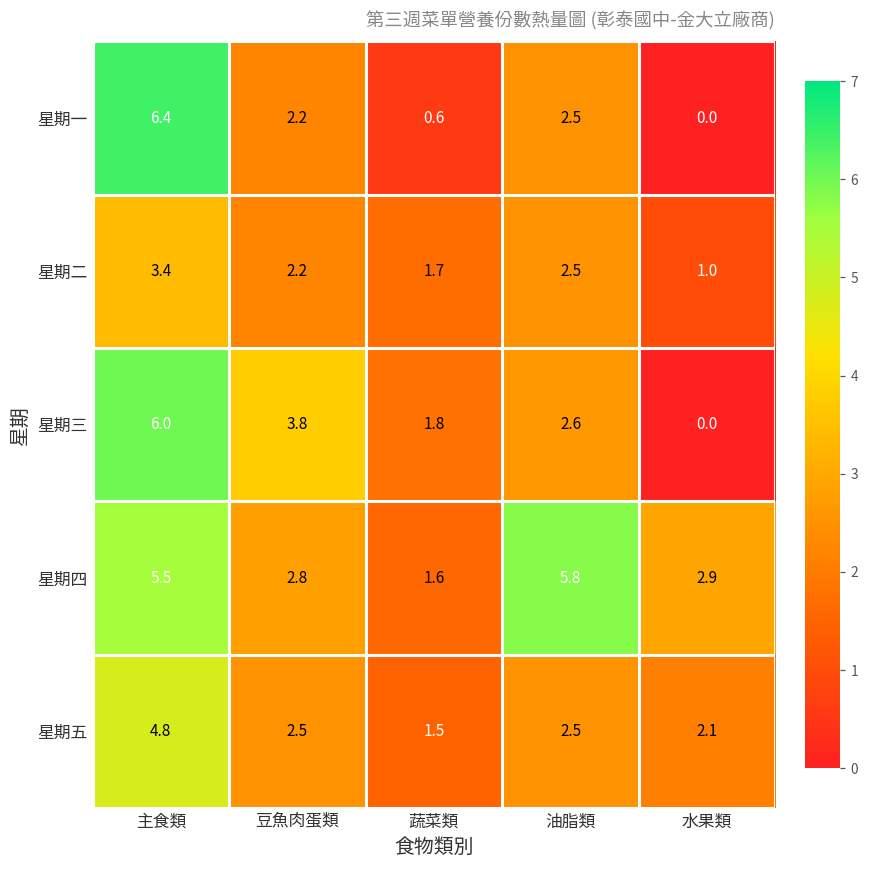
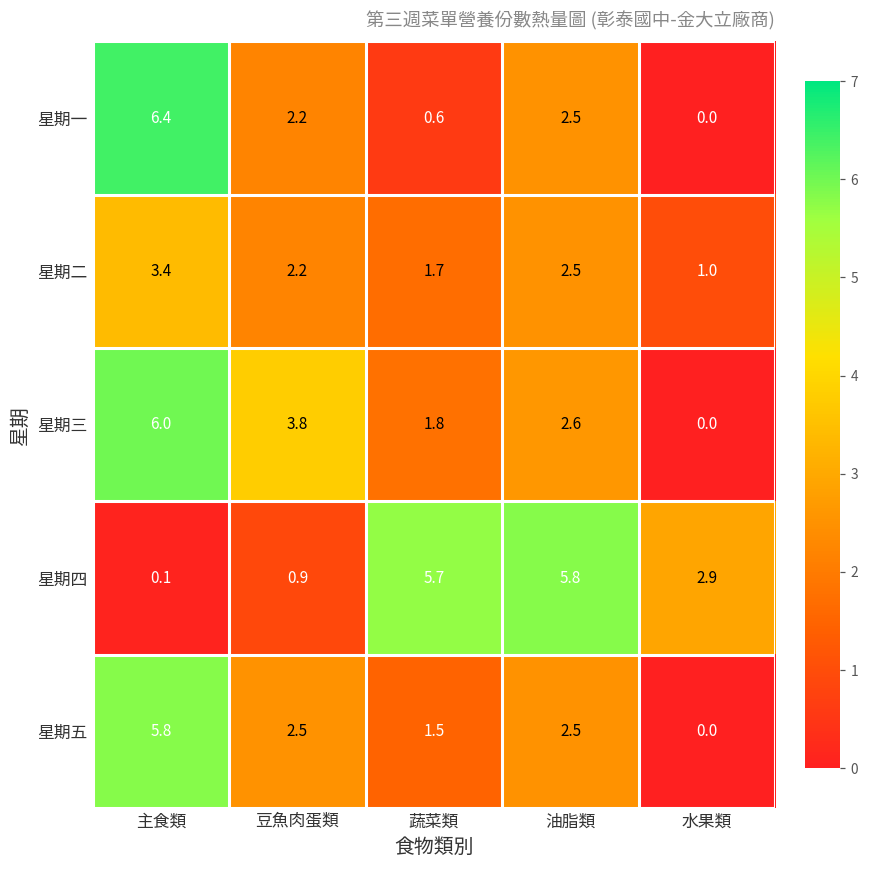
星期四, 主食類: 5.5 -> 0.1
星期四, 豆魚肉蛋類: 2.8 -> 0.9
星期四, 蔬菜類: 1.6 -> 5.7
星期五, 主食類: 4.8 -> 5.8
星期五, 水果類: 2.1 -> 0.0
